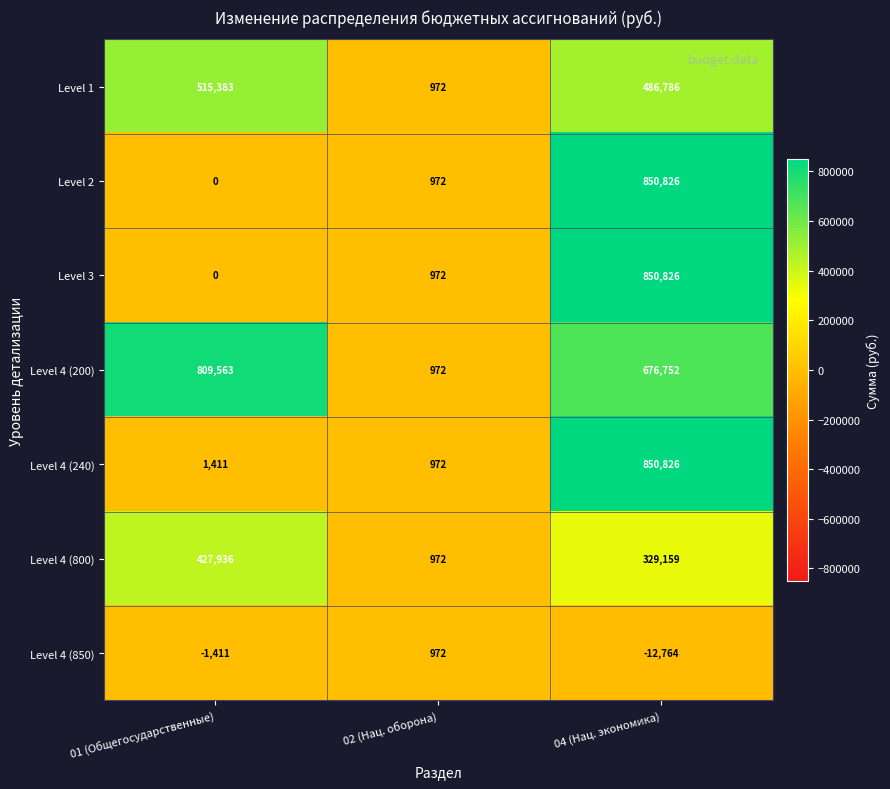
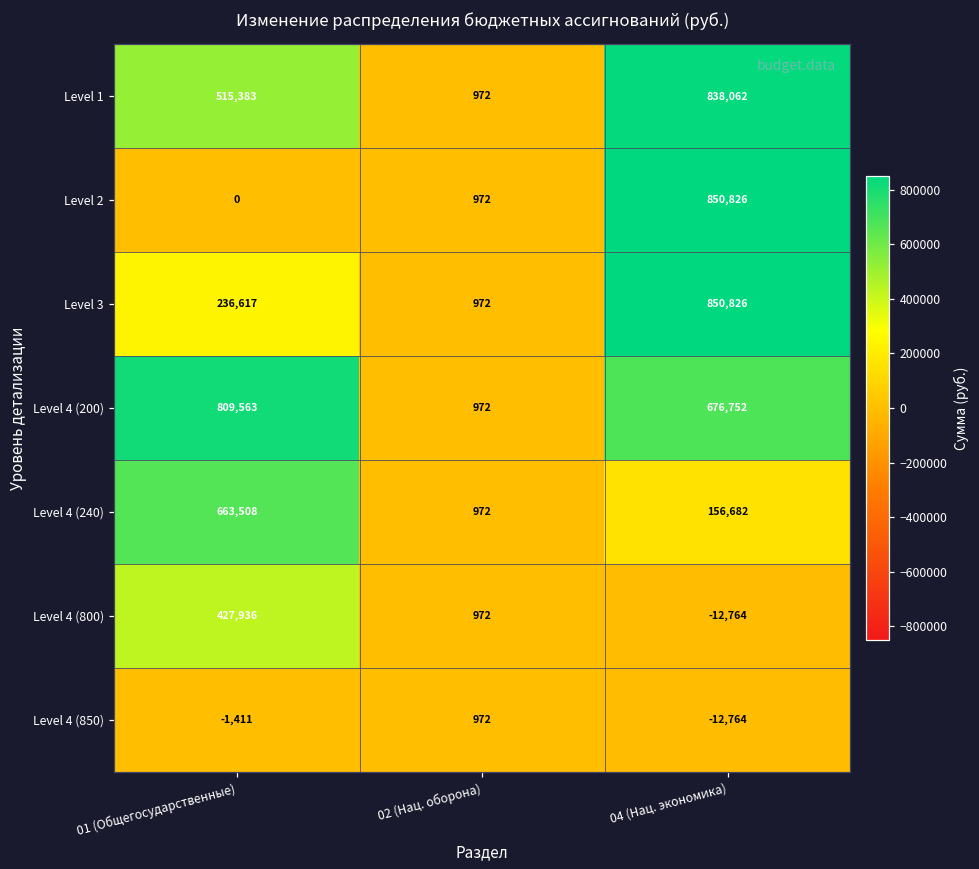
Level 1, 04 (Нац. экономика): 486,786 -> 838,062
Level 3, 01 (Общегосударственные): 0 -> 236,617
Level 4 (240), 01 (Общегосударственные): 1,411 -> 663,508
Level 4 (240), 04 (Нац. экономика): 850,826 -> 156,682
Level 4 (800), 04 (Нац. экономика): 329,159 -> -12,764
